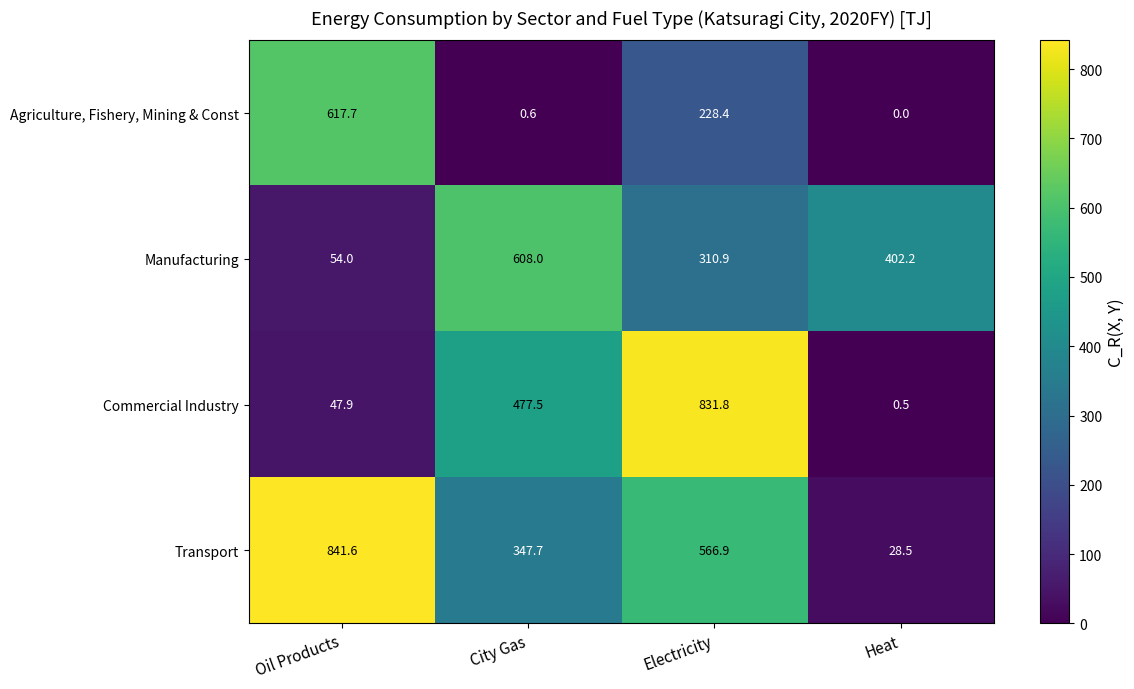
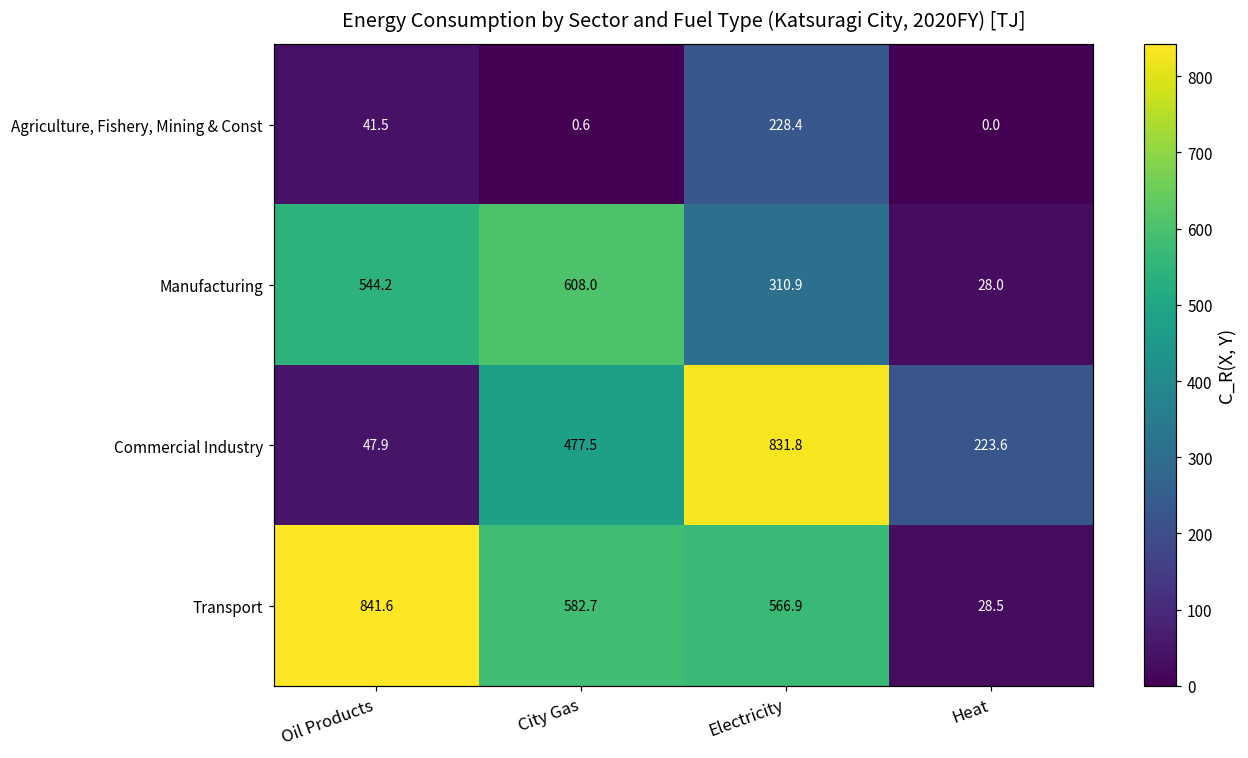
Agriculture, Fishery, Mining & Const, Oil Products: 617.7 -> 41.5
Manufacturing, Oil Products: 54.0 -> 544.2
Manufacturing, Heat: 402.2 -> 28.0
Commercial Industry, Heat: 0.5 -> 223.6
Transport, City Gas: 347.7 -> 582.7
